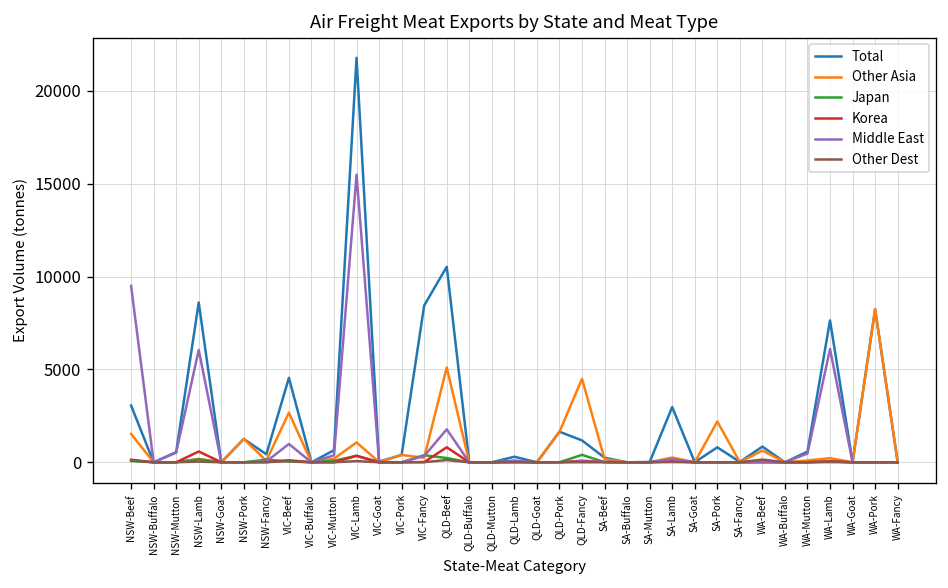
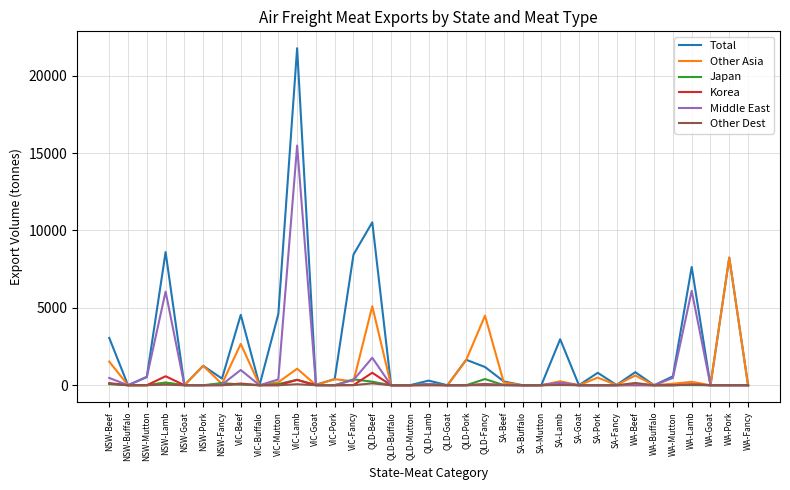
Middle East, NSW-Beef: 9500 -> 500
Total, VIC-Mutton: 700 -> 4600
Other Asia, SA-Pork: 2200 -> 500
